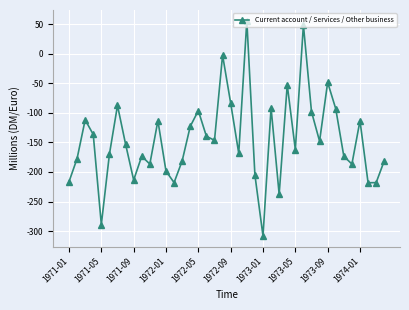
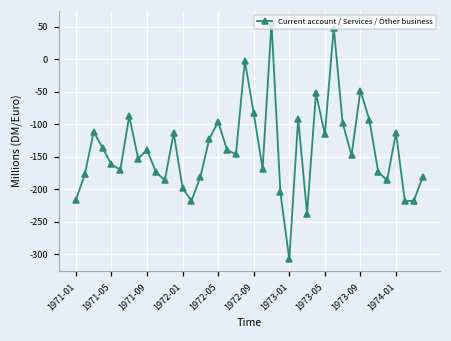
1971-05: -290 -> -160
1971-09: -210 -> -140
1973-05: -160 -> -120
